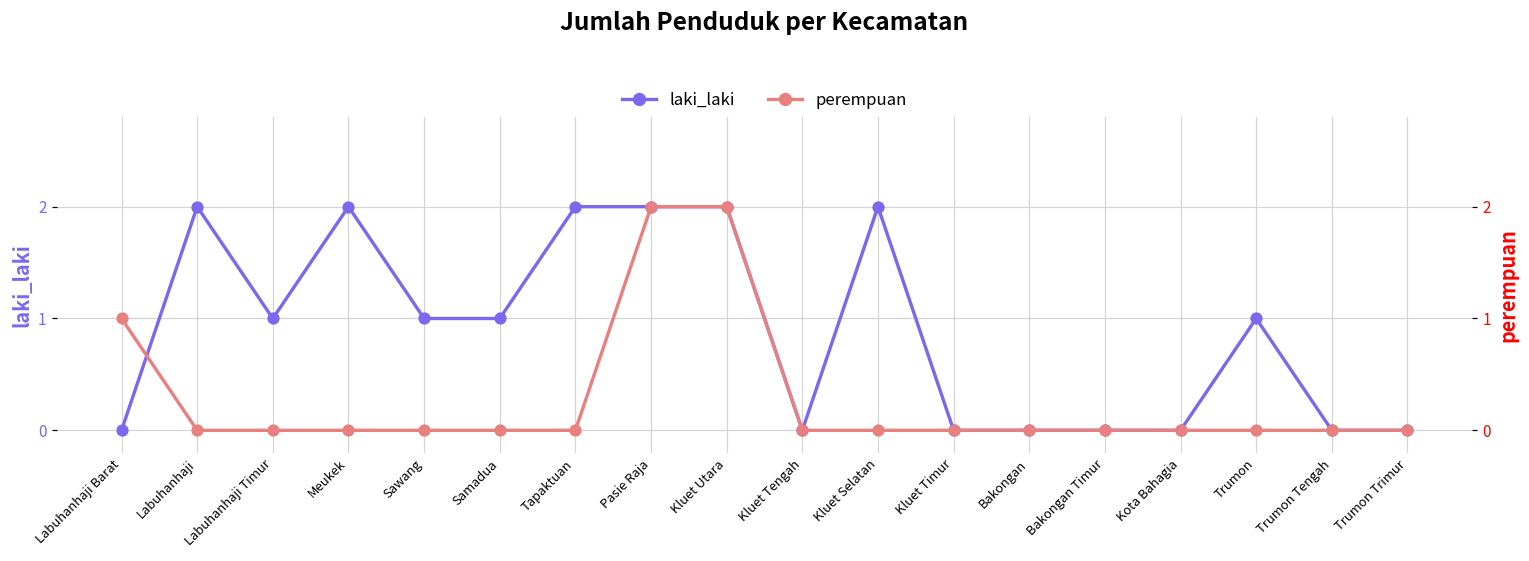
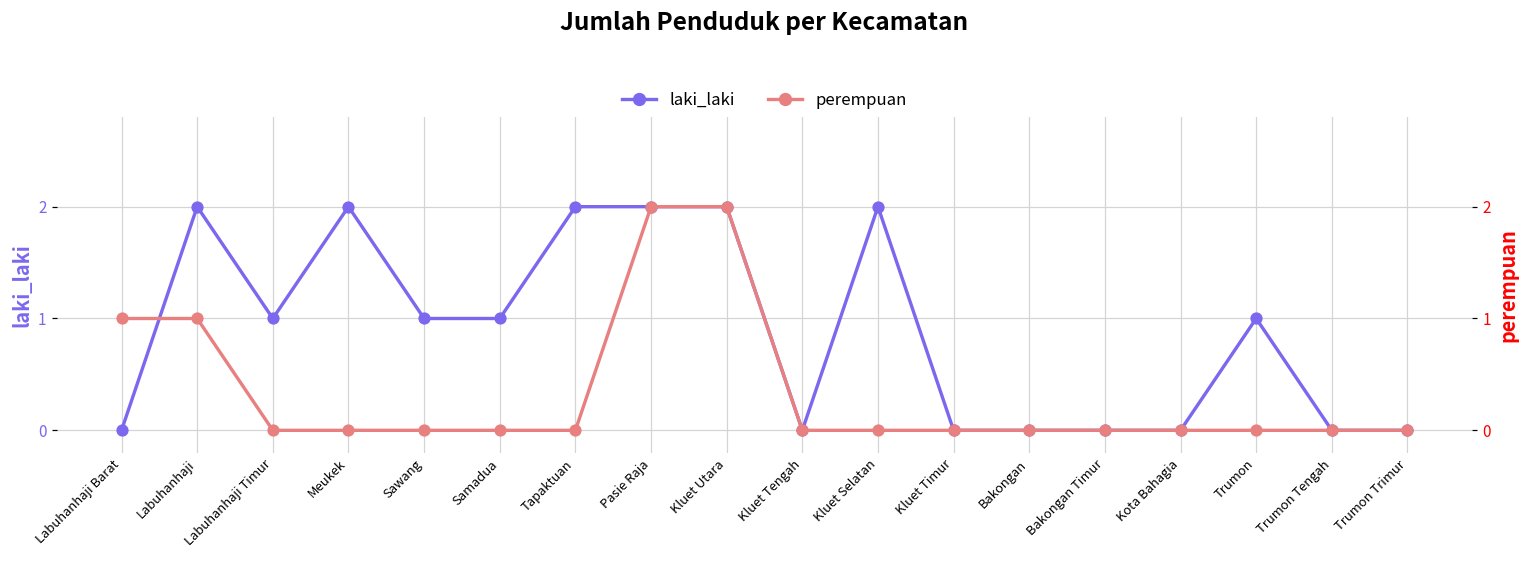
perempuan, Labuhanhaji: 0 -> 1
